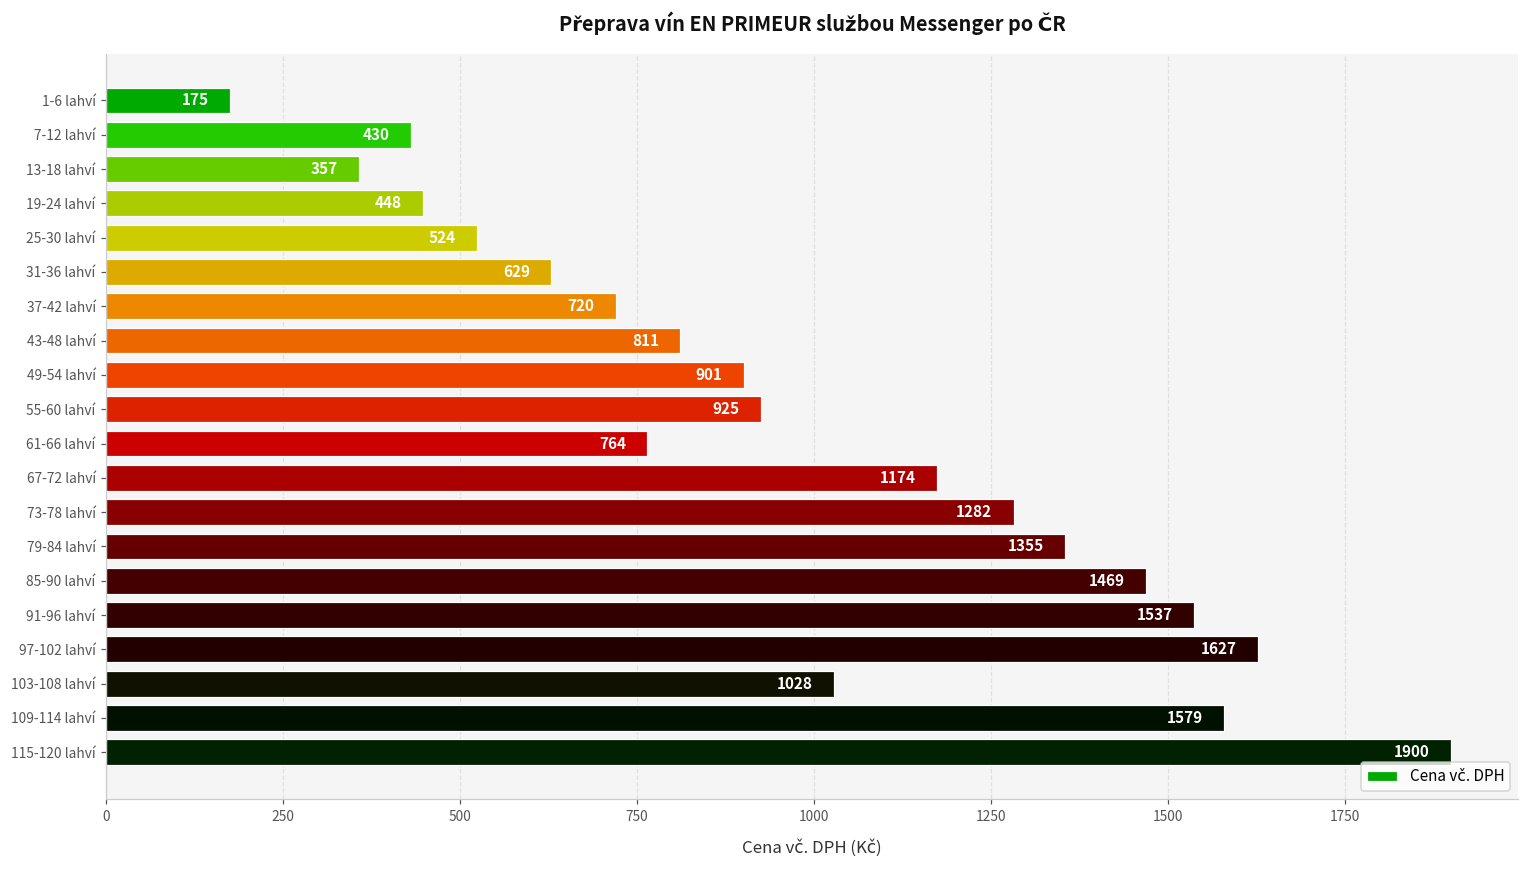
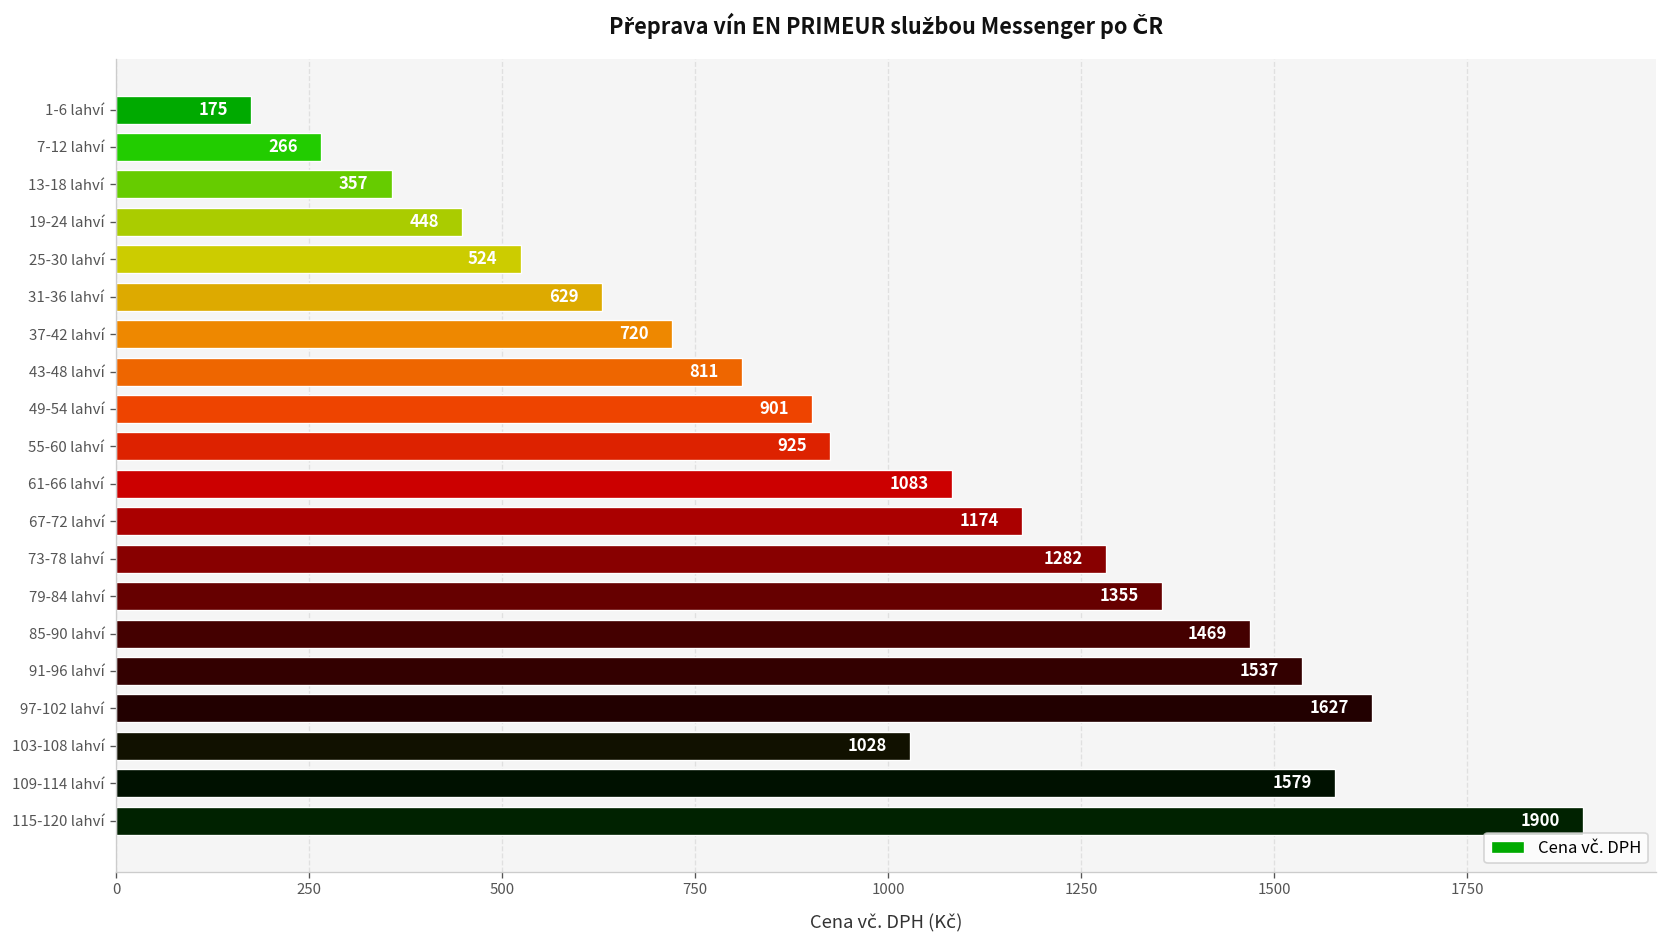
7-12 lahví: 430 -> 266
61-66 lahví: 764 -> 1083
